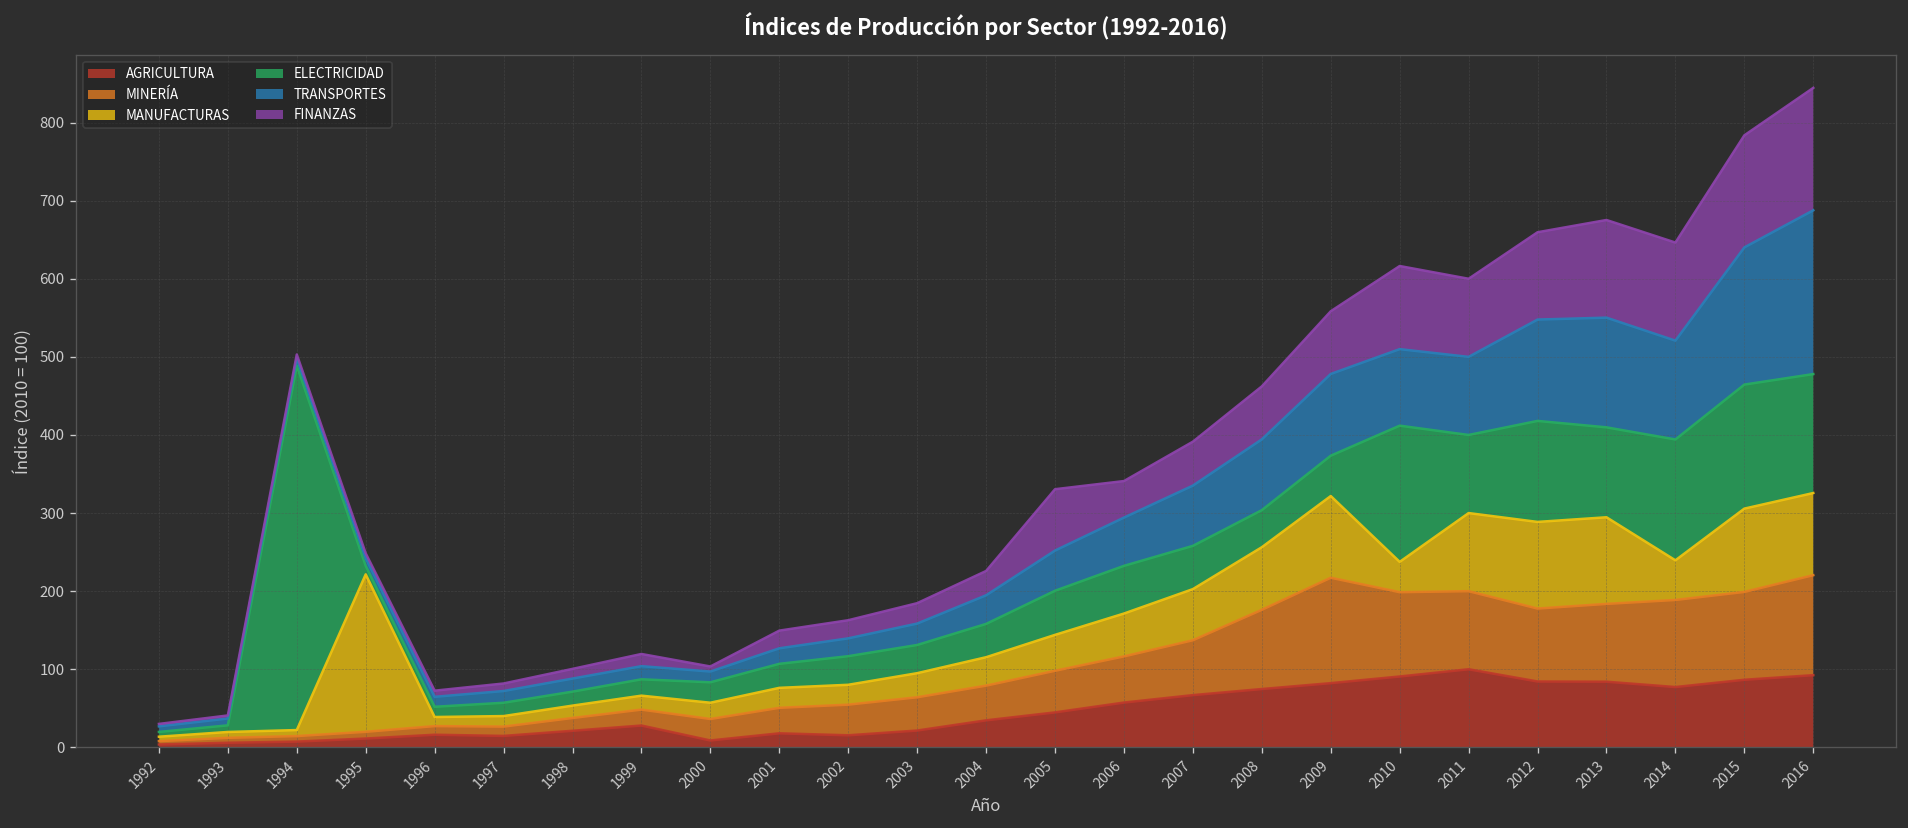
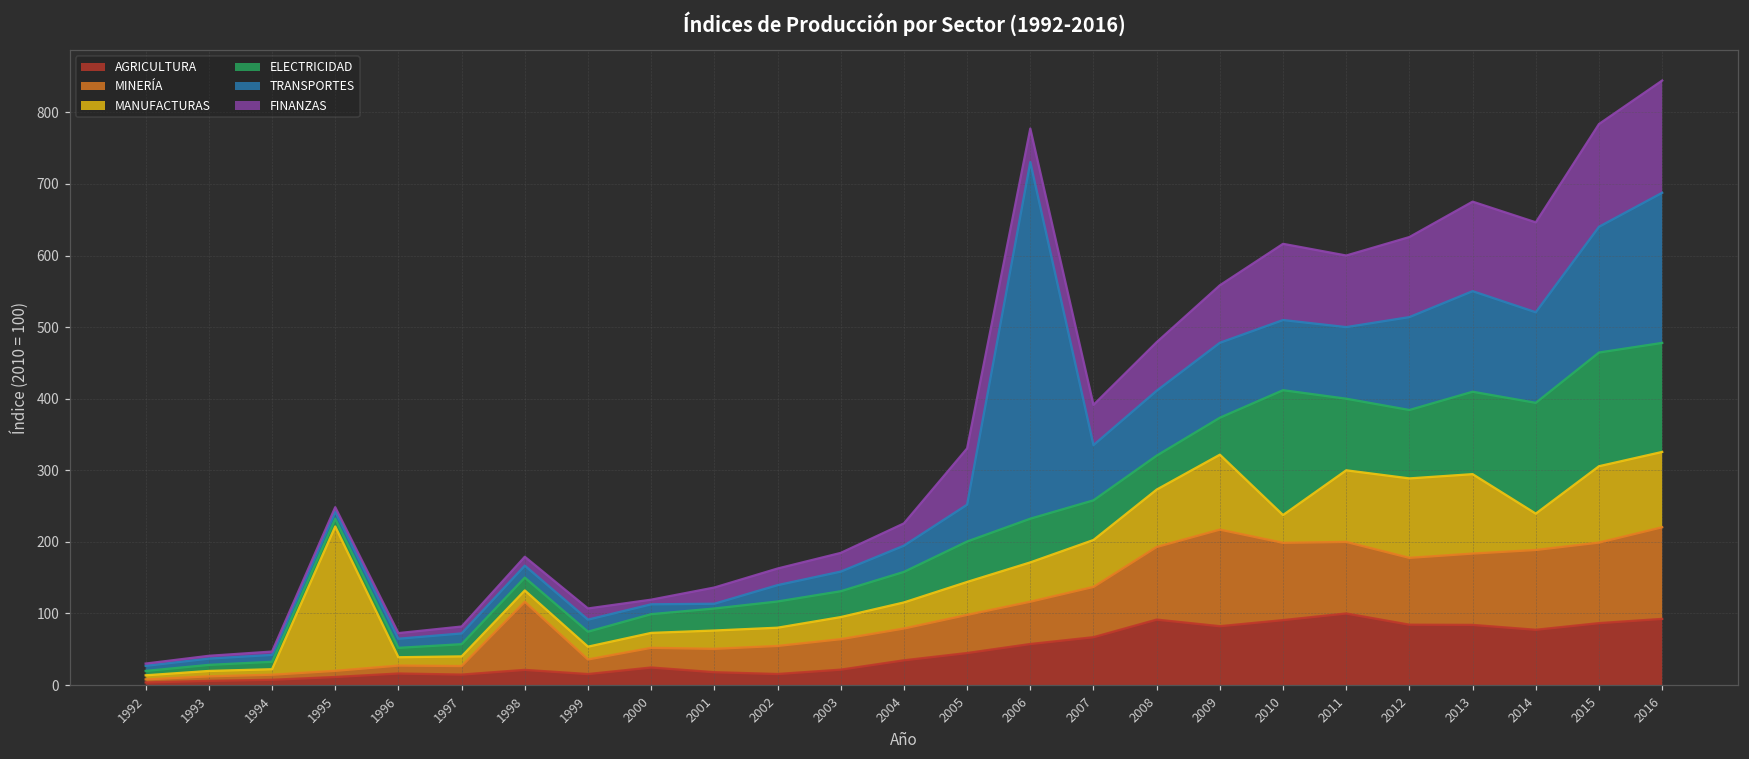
ELECTRICIDAD, 1994: 470 -> 10
MINERÍA, 1998: 20 -> 100
AGRICULTURA, 1999: 30 -> 20
AGRICULTURA, 2000: 10 -> 20
TRANSPORTES, 2001: 20 -> 10
TRANSPORTES, 2006: 60 -> 500
AGRICULTURA, 2008: 70 -> 90
ELECTRICIDAD, 2012: 130 -> 100
